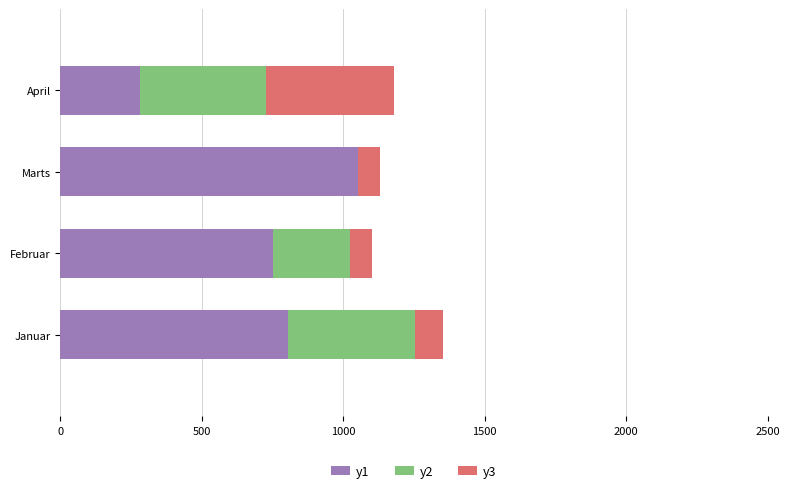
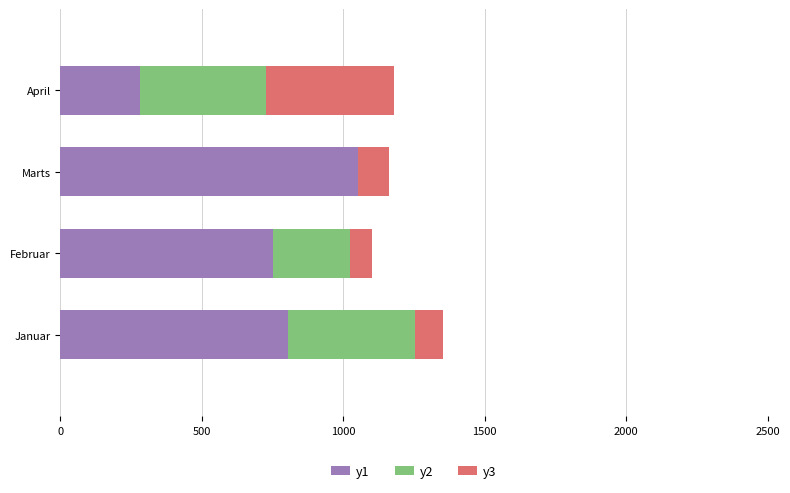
y3, Marts: 80 -> 110
